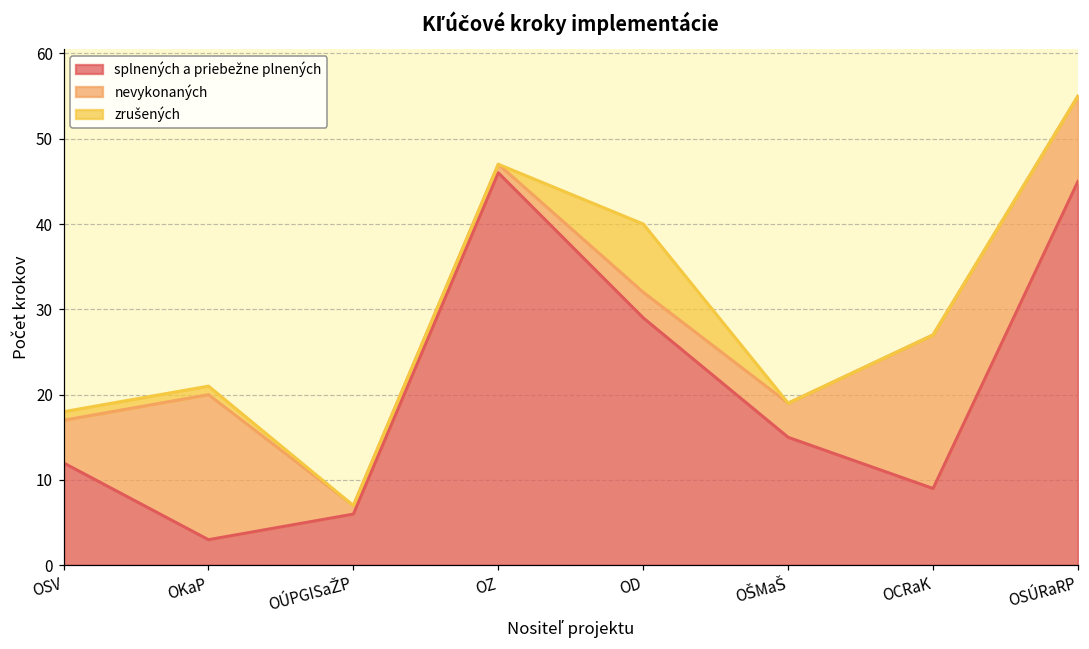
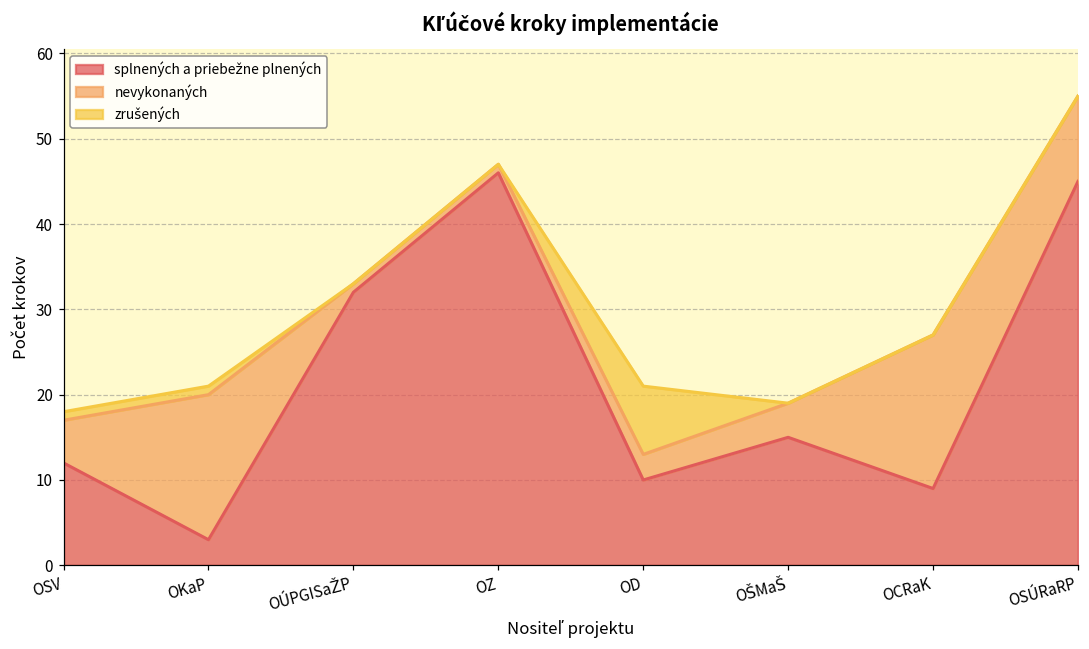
splnených a priebežne plnených, OÚPGISaŽP: 6 -> 32
splnených a priebežne plnených, OD: 29 -> 10
